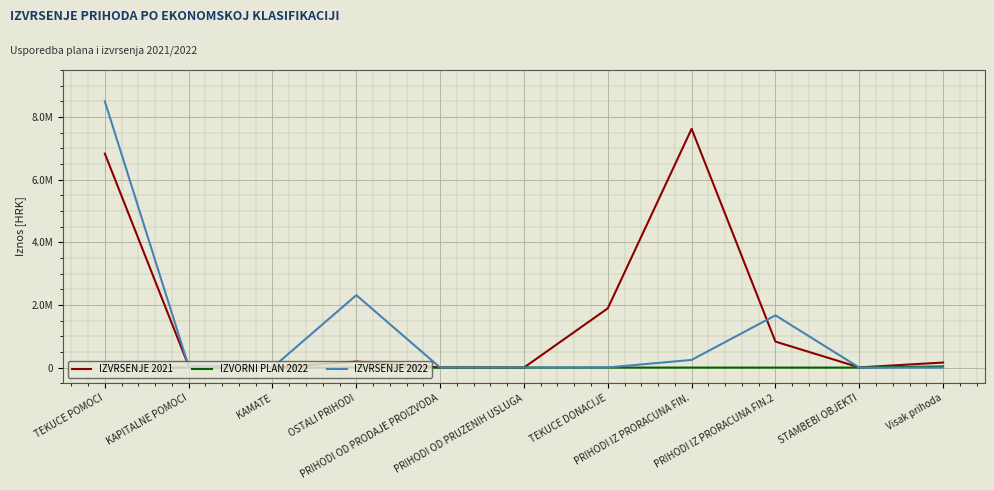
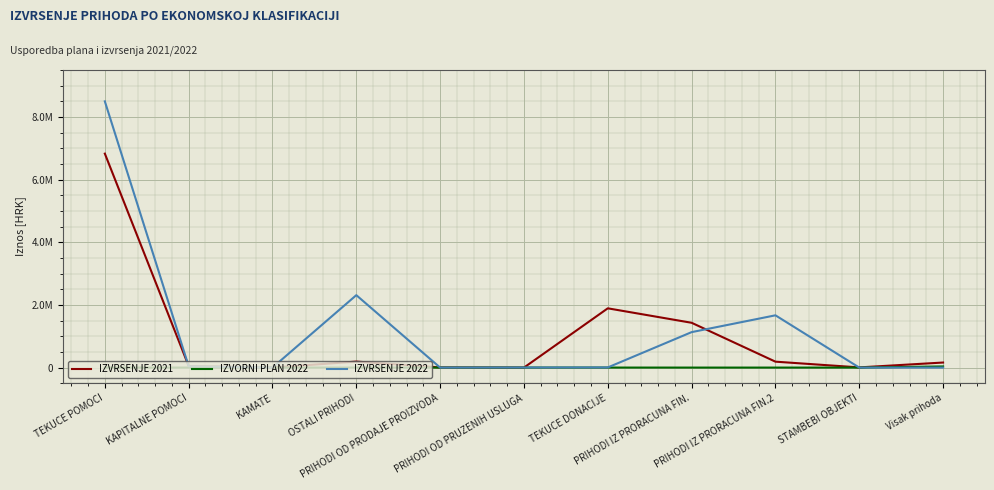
IZVRSENJE 2021, PRIHODI IZ PRORACUNA FIN.: 7600000 -> 1400000
IZVRSENJE 2022, PRIHODI IZ PRORACUNA FIN.: 200000 -> 1100000
IZVRSENJE 2021, PRIHODI IZ PRORACUNA FIN.2: 800000 -> 200000
